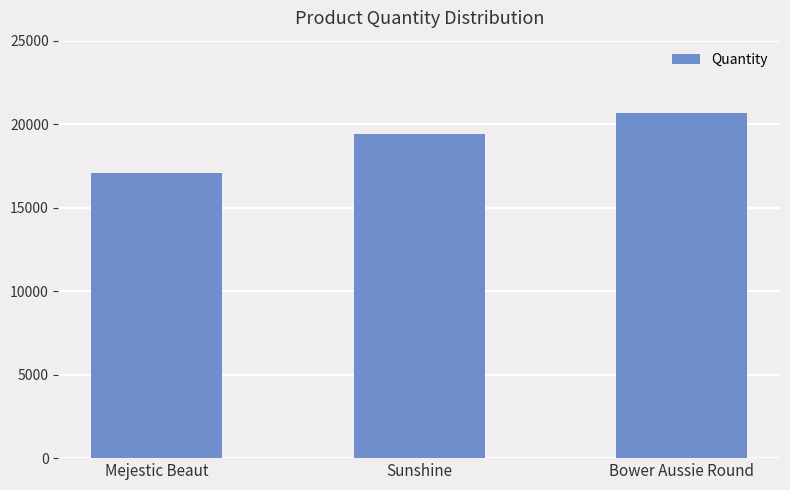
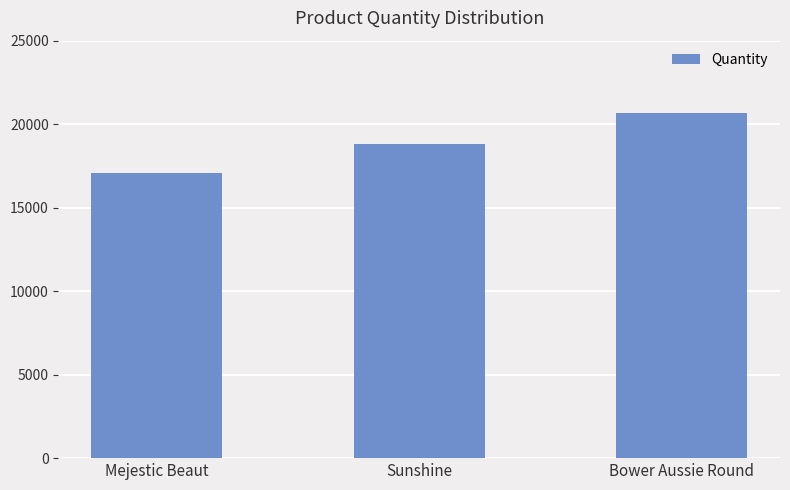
Sunshine: 19400 -> 18800
